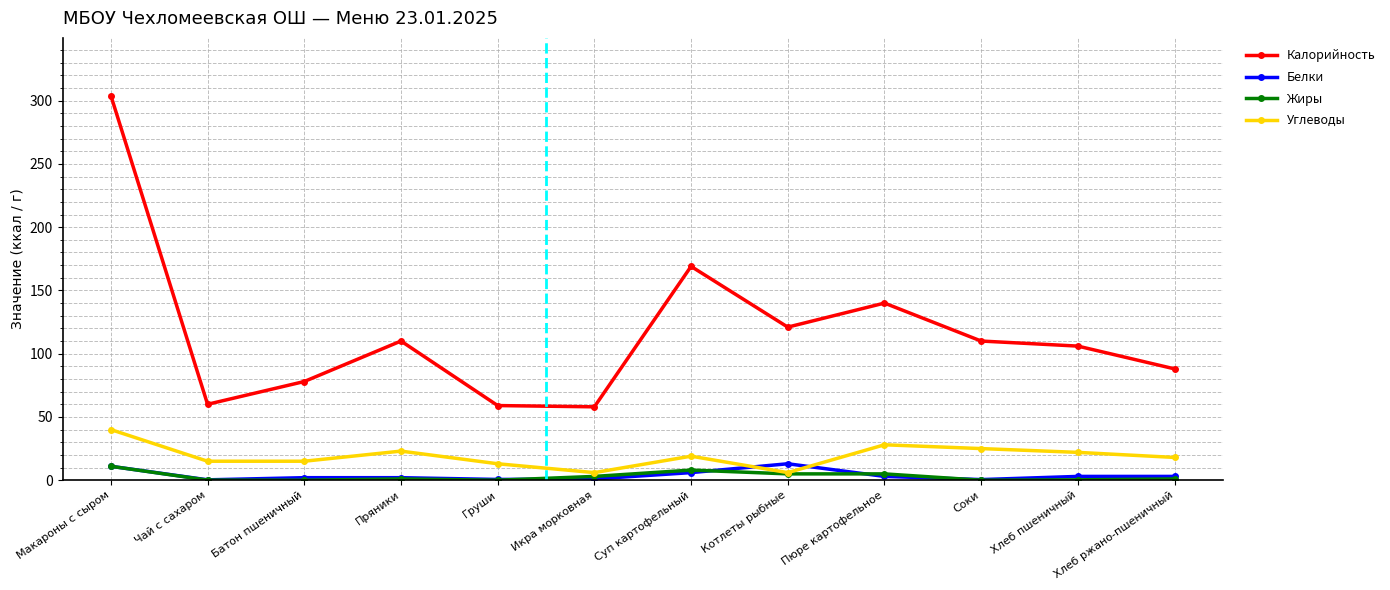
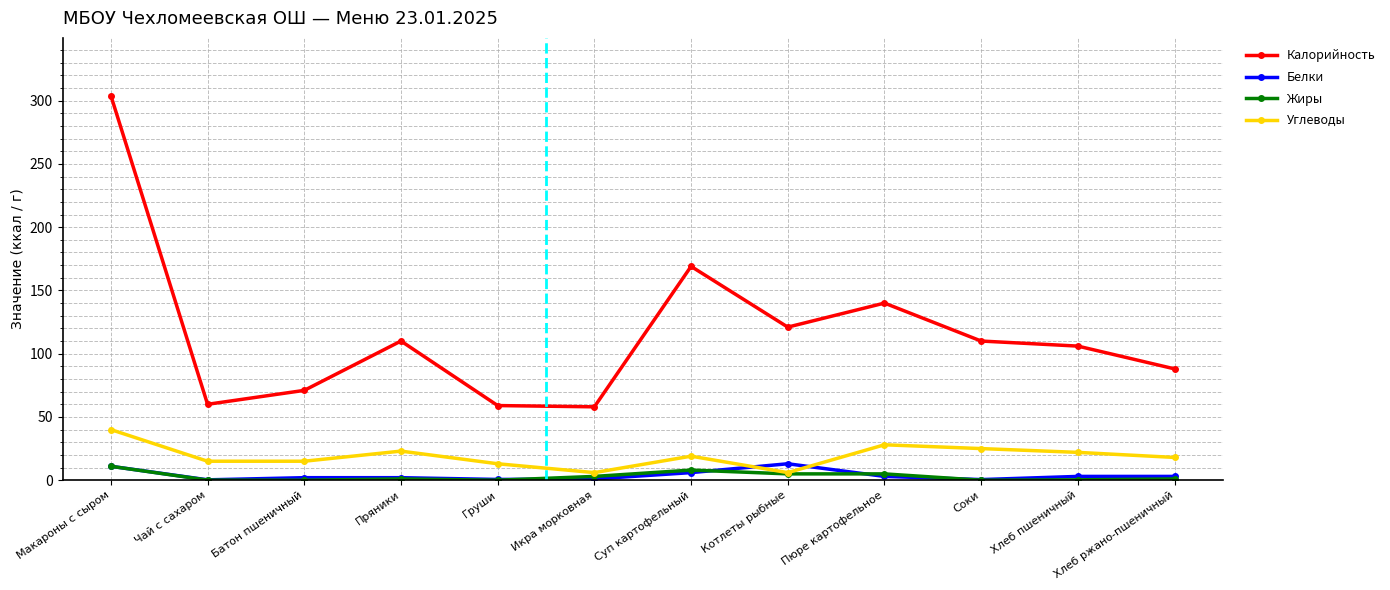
Калорийность, Батон пшеничный: 78 -> 71
